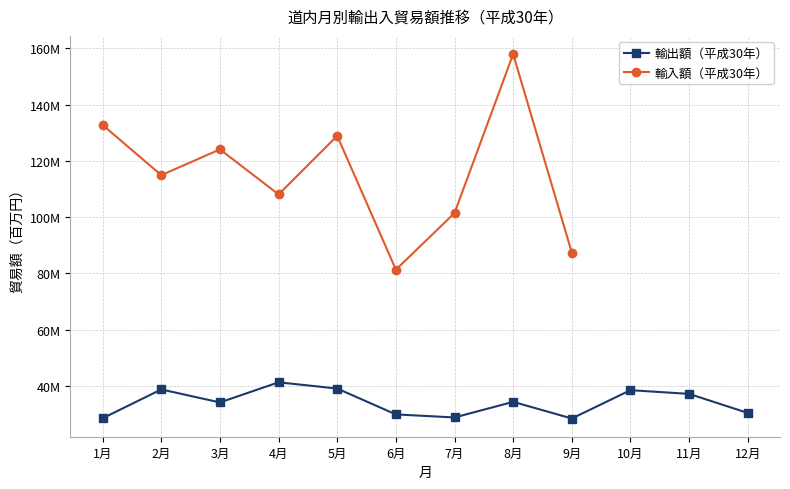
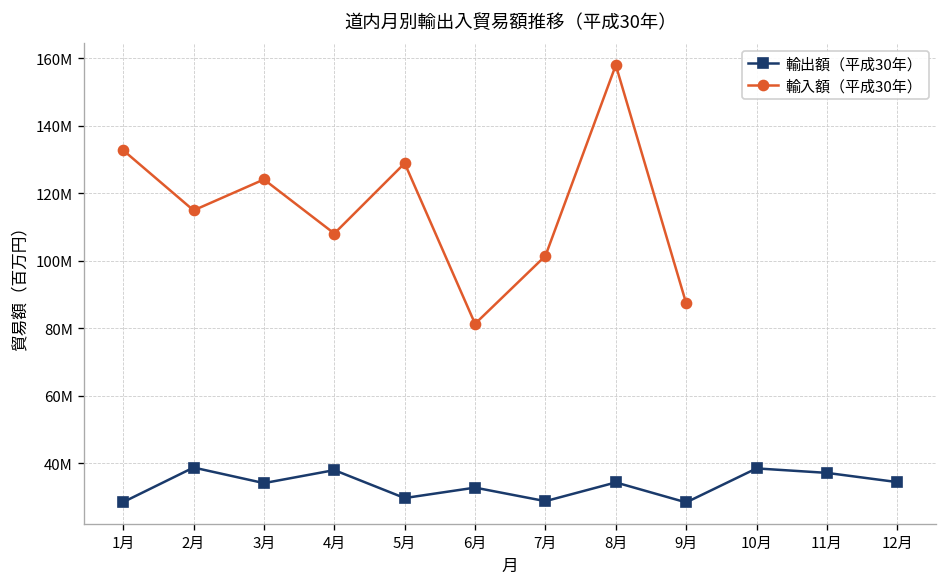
輸出額（平成30年）, 4月: 41000000 -> 38000000
輸出額（平成30年）, 5月: 39000000 -> 30000000
輸出額（平成30年）, 6月: 30000000 -> 33000000
輸出額（平成30年）, 12月: 30000000 -> 34000000
